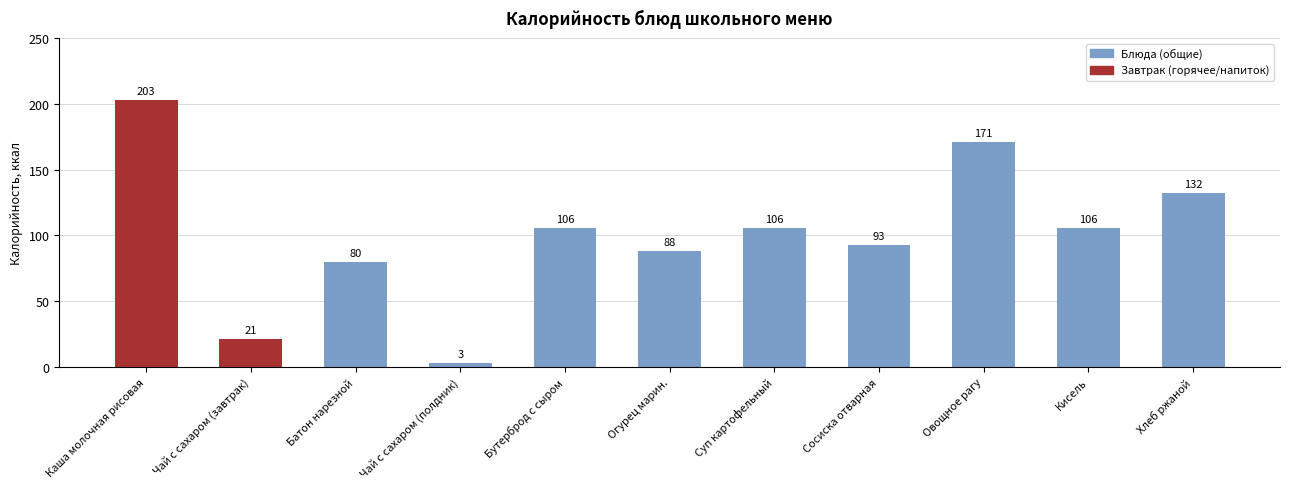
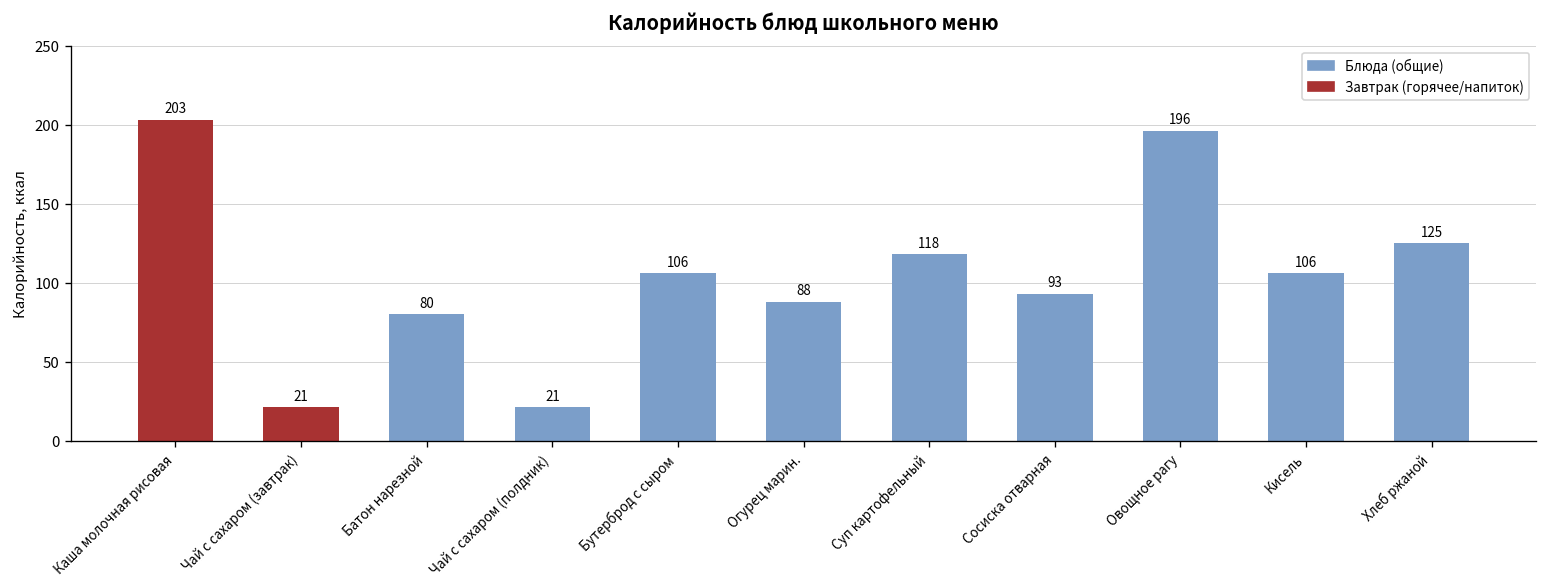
Чай с сахаром (полдник): 3 -> 21
Суп картофельный: 106 -> 118
Овощное рагу: 171 -> 196
Хлеб ржаной: 132 -> 125
